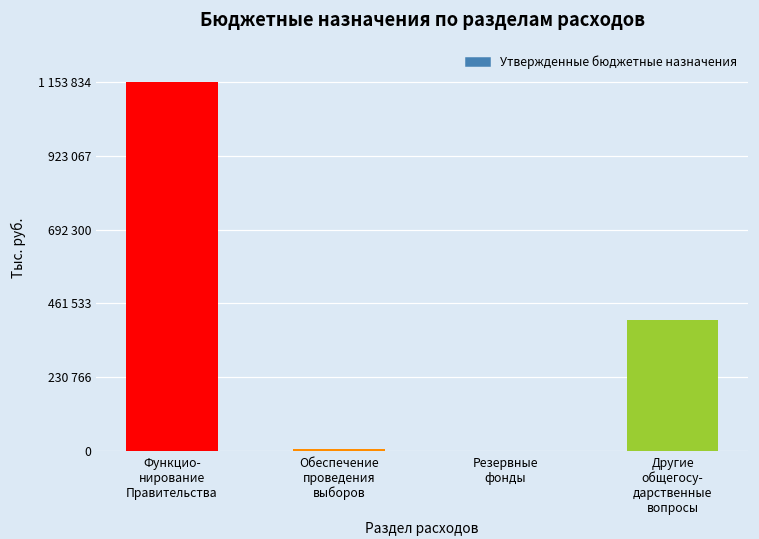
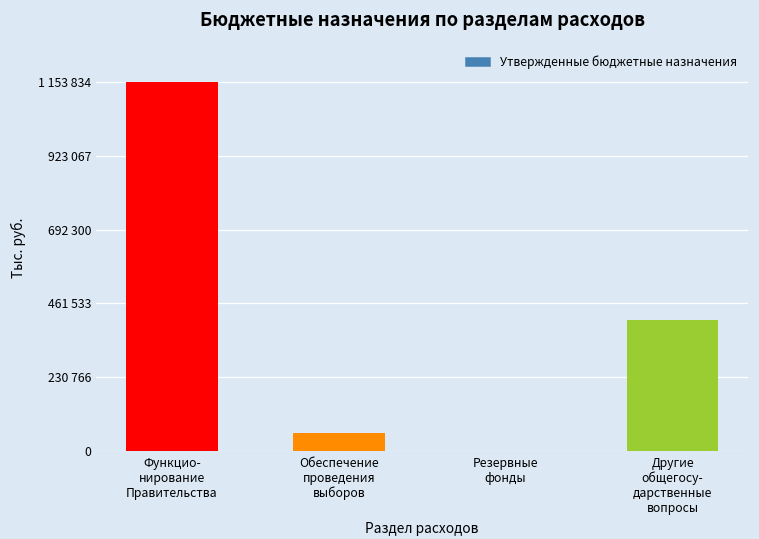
Обеспечение проведения выборов: 10000 -> 60000
